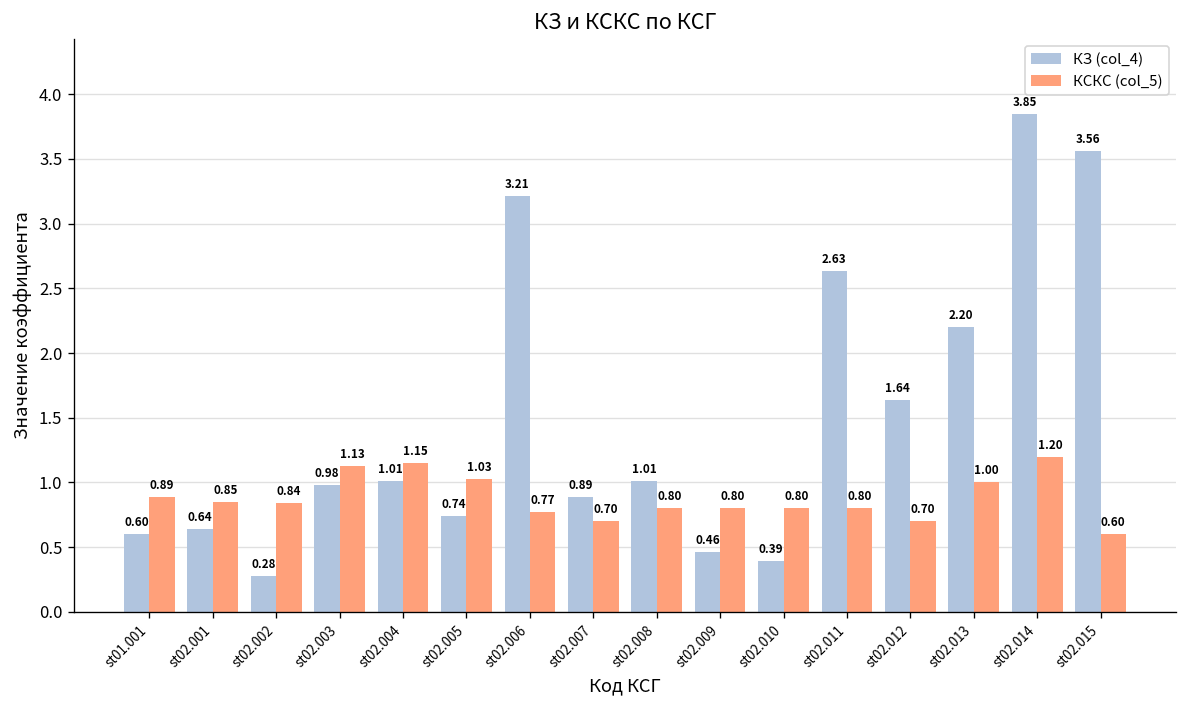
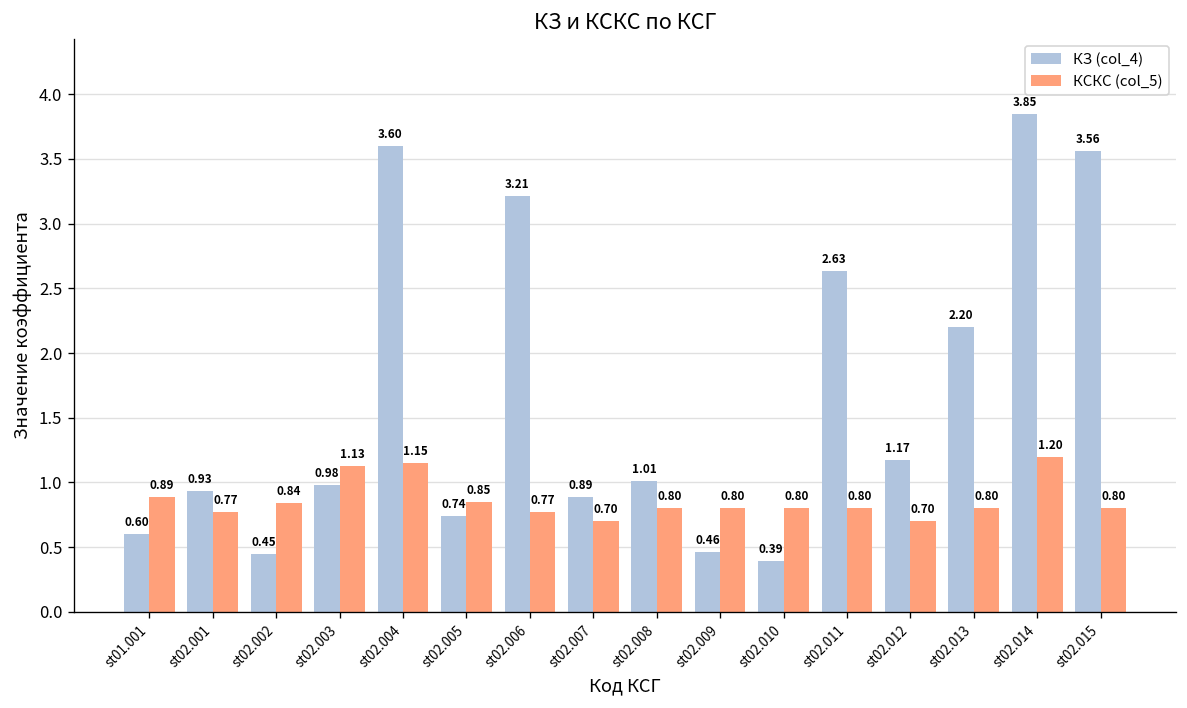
КЗ (col_4), st02.001: 0.64 -> 0.93
КСКС (col_5), st02.001: 0.85 -> 0.77
КЗ (col_4), st02.002: 0.28 -> 0.45
КЗ (col_4), st02.004: 1.01 -> 3.60
КСКС (col_5), st02.005: 1.03 -> 0.85
КЗ (col_4), st02.012: 1.64 -> 1.17
КСКС (col_5), st02.013: 1.00 -> 0.80
КСКС (col_5), st02.015: 0.60 -> 0.80
